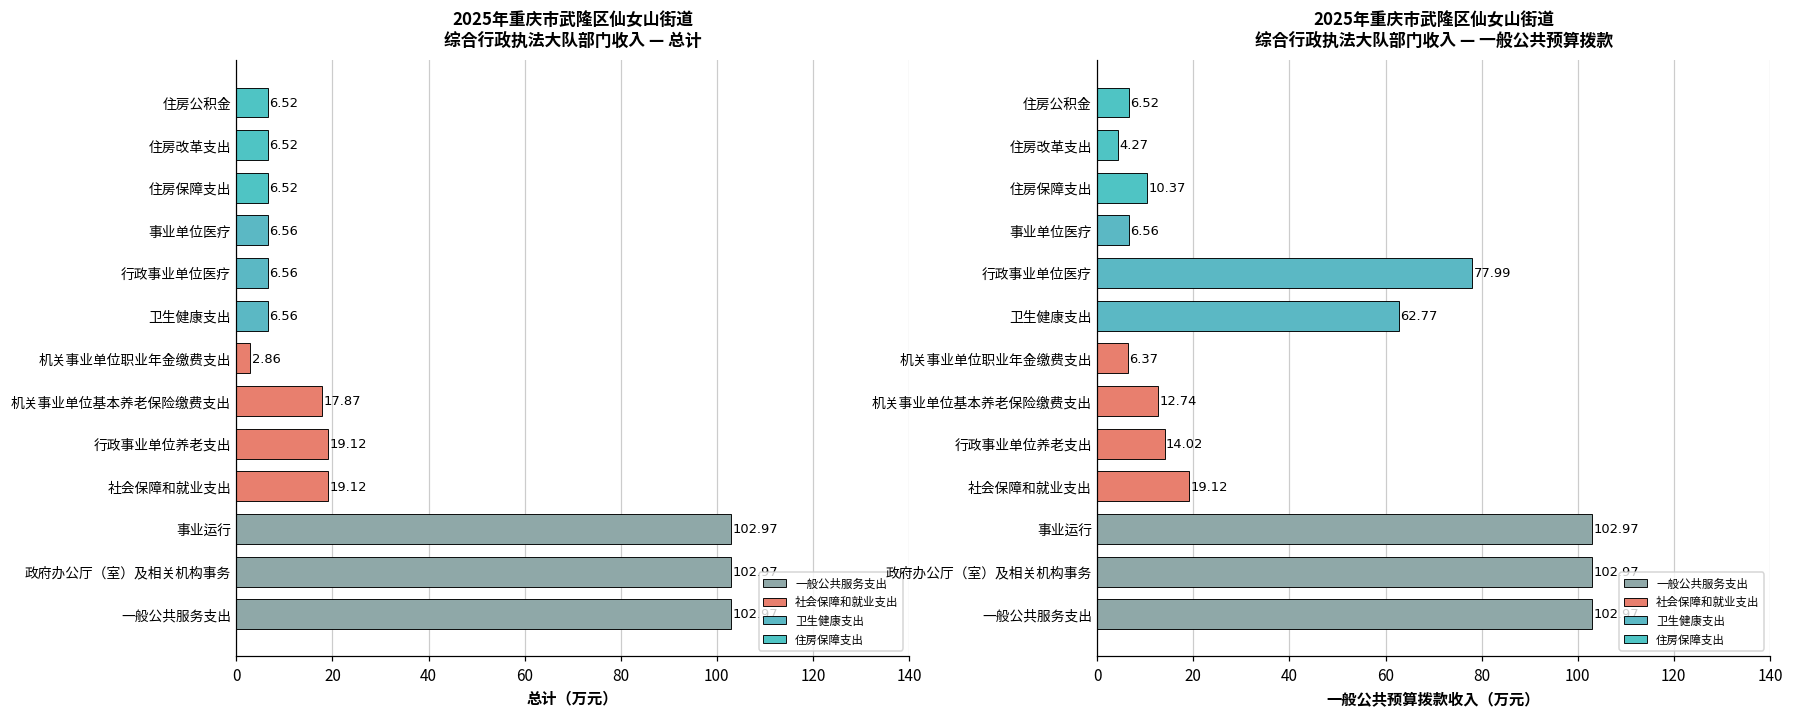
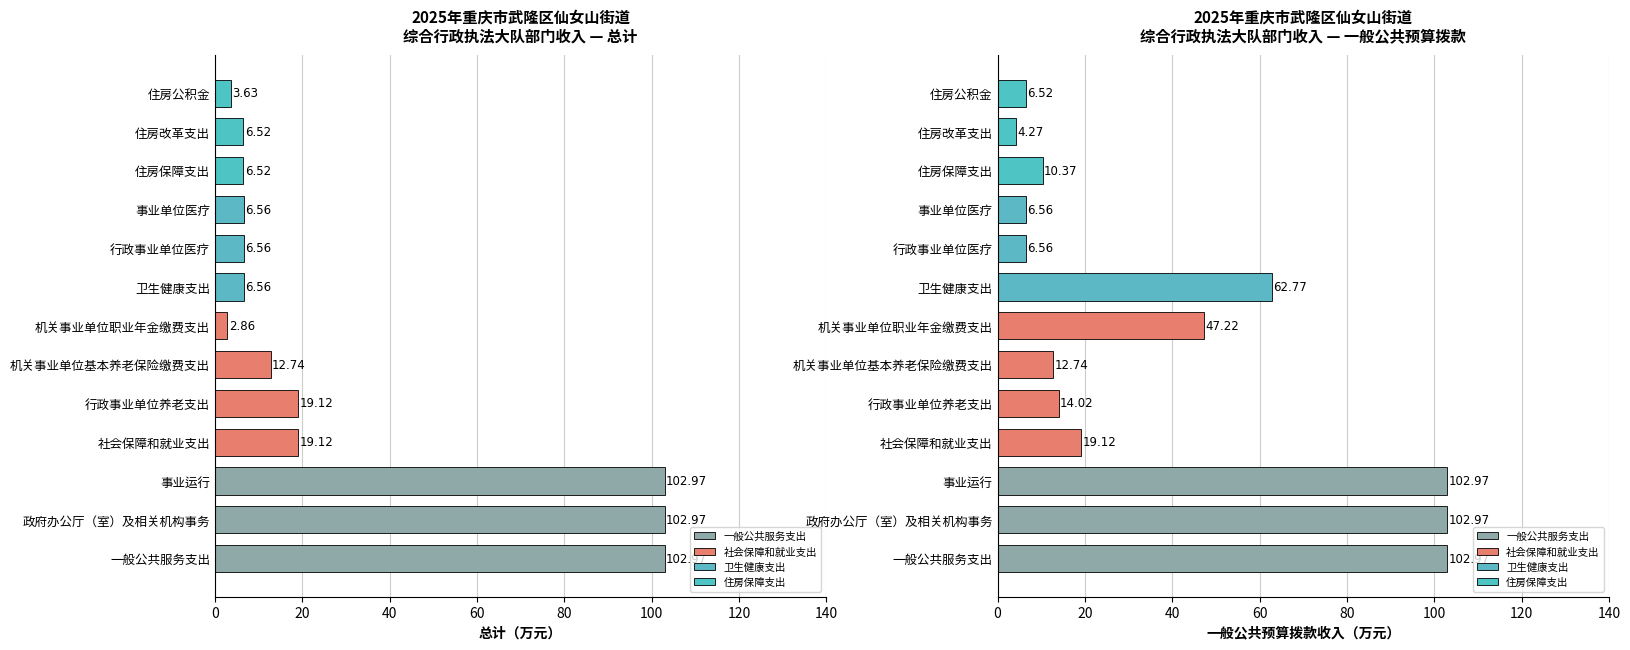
2025年重庆市武隆区仙女山街道 综合行政执法大队部门收入 — 总计, 住房公积金: 6.52 -> 3.63
2025年重庆市武隆区仙女山街道 综合行政执法大队部门收入 — 总计, 机关事业单位基本养老保险缴费支出: 17.87 -> 12.74
2025年重庆市武隆区仙女山街道 综合行政执法大队部门收入 — 一般公共预算拨款, 行政事业单位医疗: 77.99 -> 6.56
2025年重庆市武隆区仙女山街道 综合行政执法大队部门收入 — 一般公共预算拨款, 机关事业单位职业年金缴费支出: 6.37 -> 47.22
